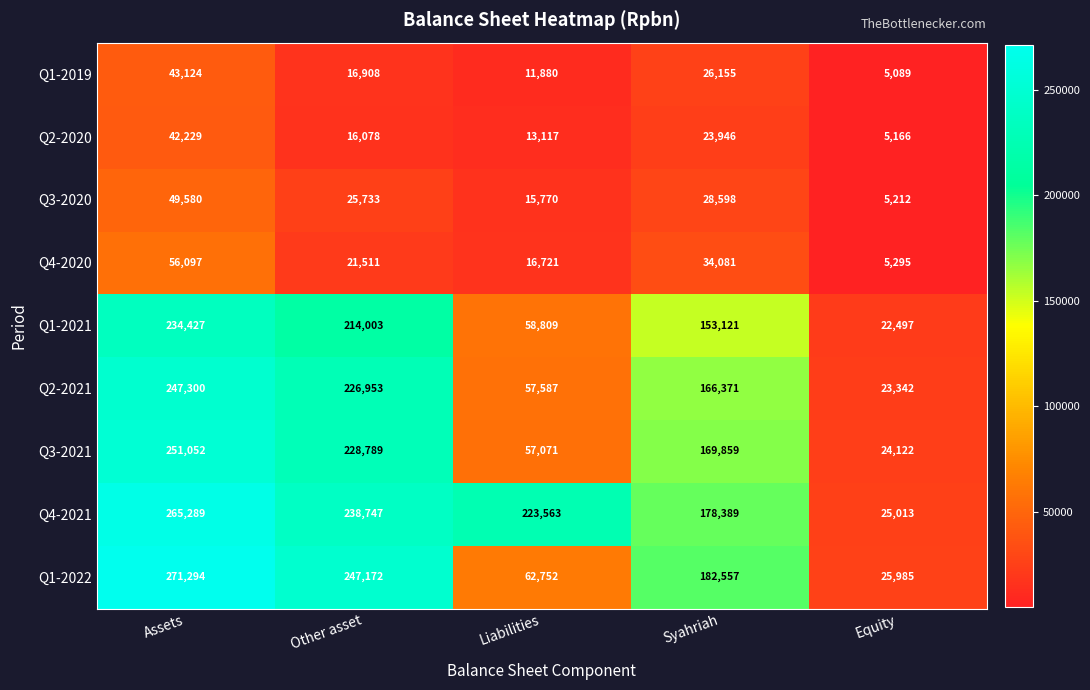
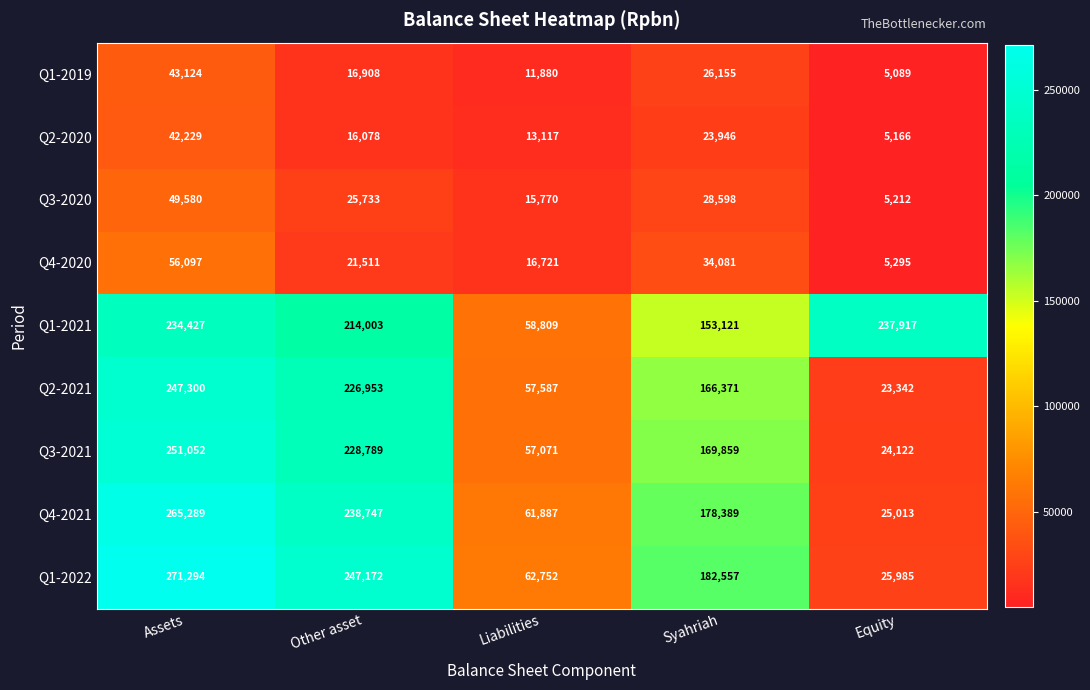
Q1-2021, Equity: 22,497 -> 237,917
Q4-2021, Liabilities: 223,563 -> 61,887
